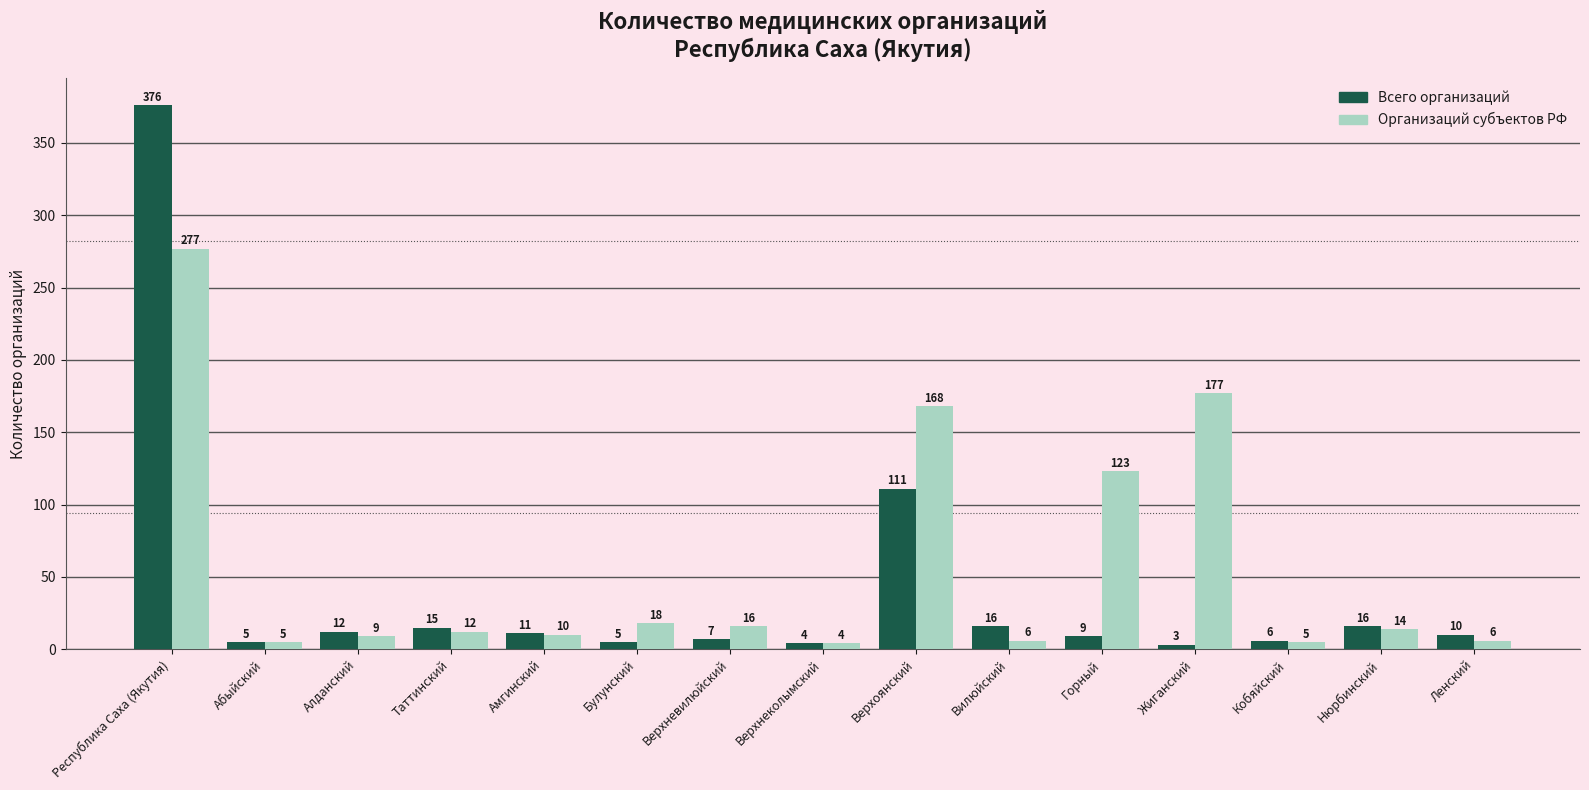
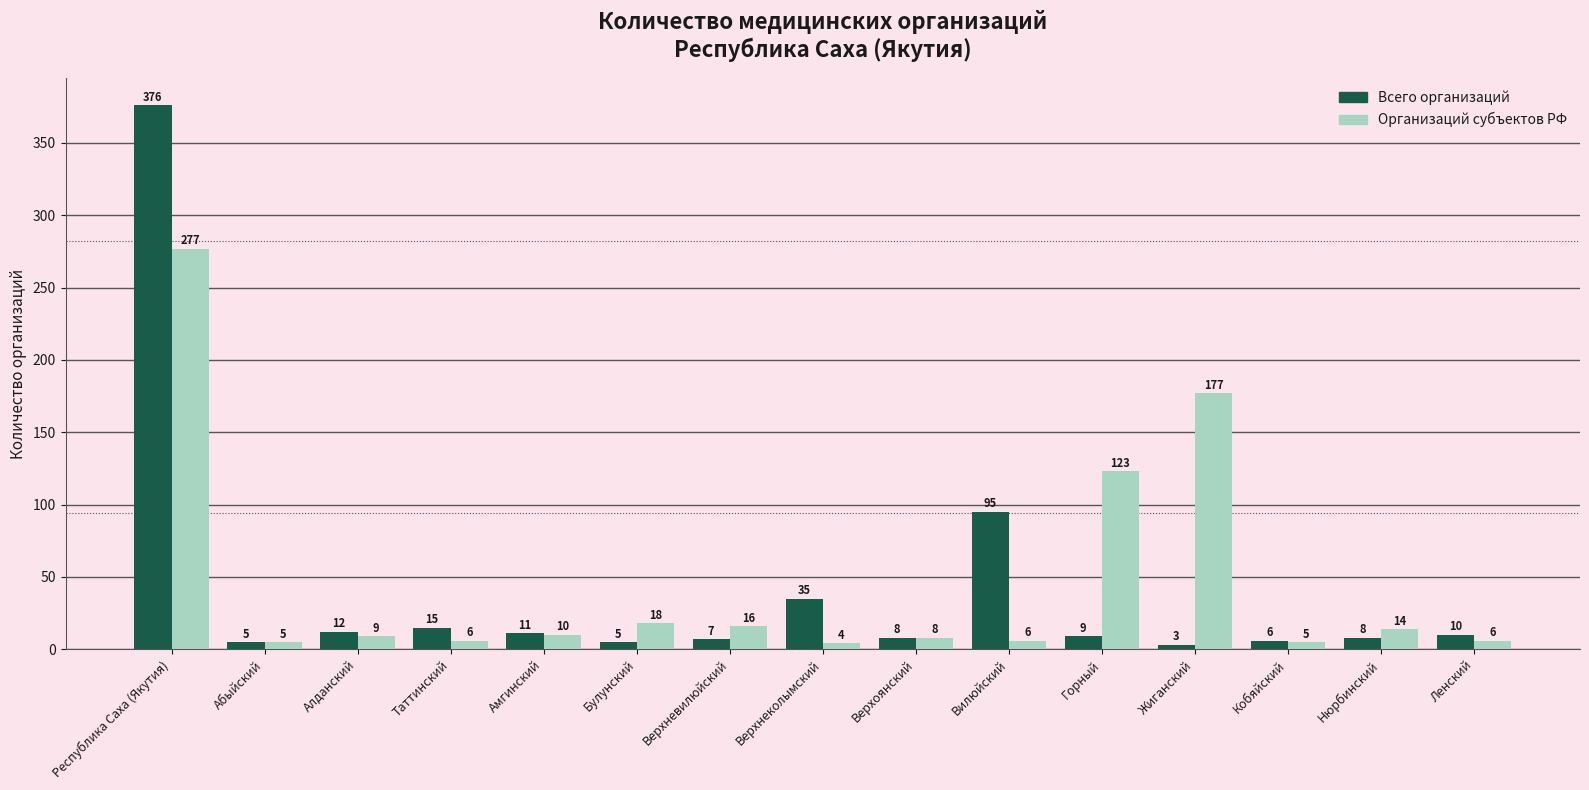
Организаций субъектов РФ, Таттинский: 12 -> 6
Всего организаций, Верхнеколымский: 4 -> 35
Всего организаций, Верхоянский: 111 -> 8
Организаций субъектов РФ, Верхоянский: 168 -> 8
Всего организаций, Вилюйский: 16 -> 95
Всего организаций, Нюрбинский: 16 -> 8
